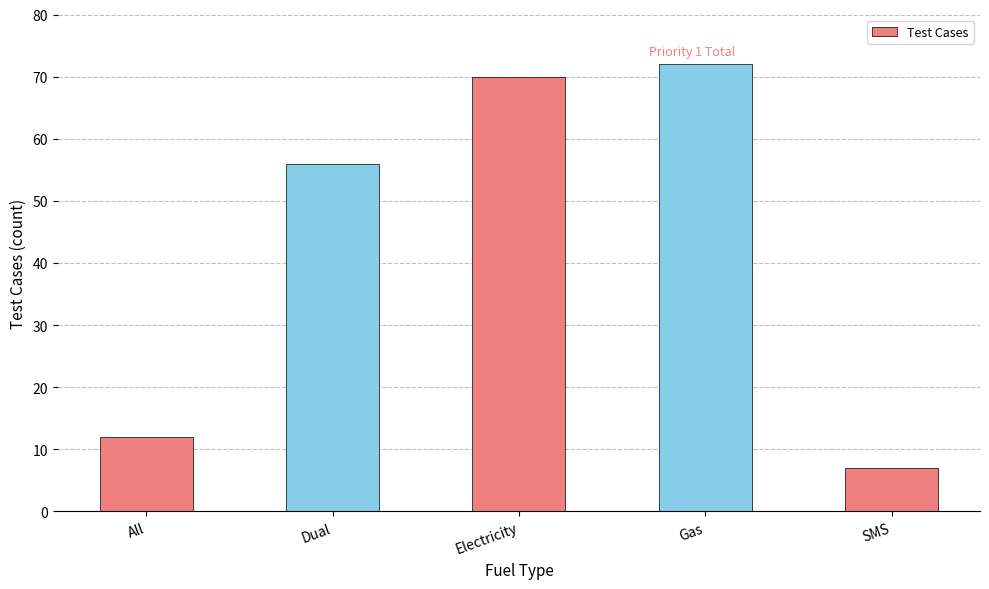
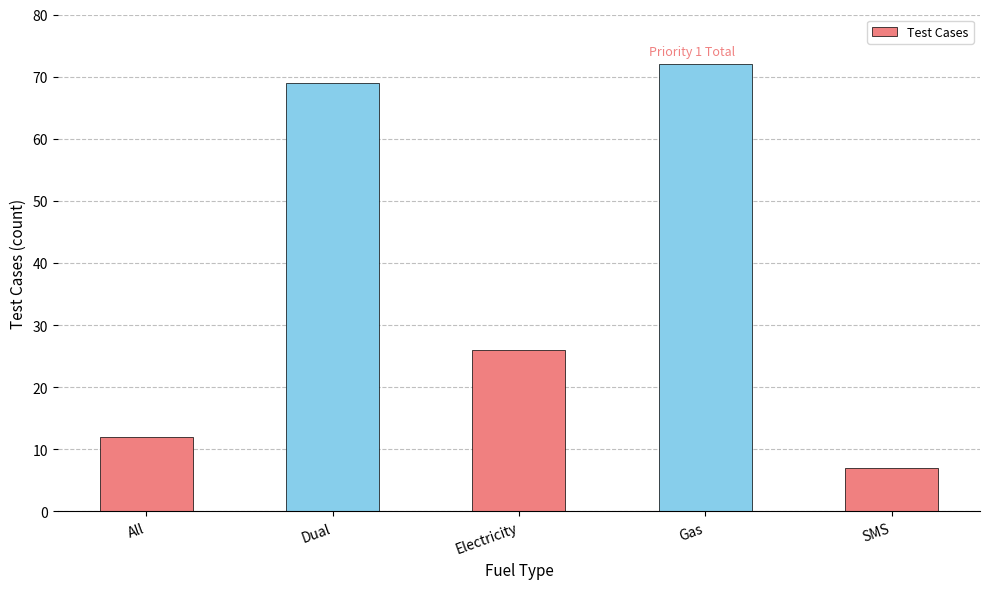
Dual: 56 -> 69
Electricity: 70 -> 26
